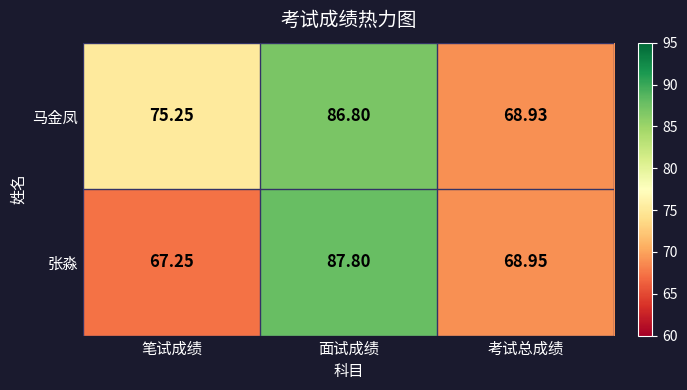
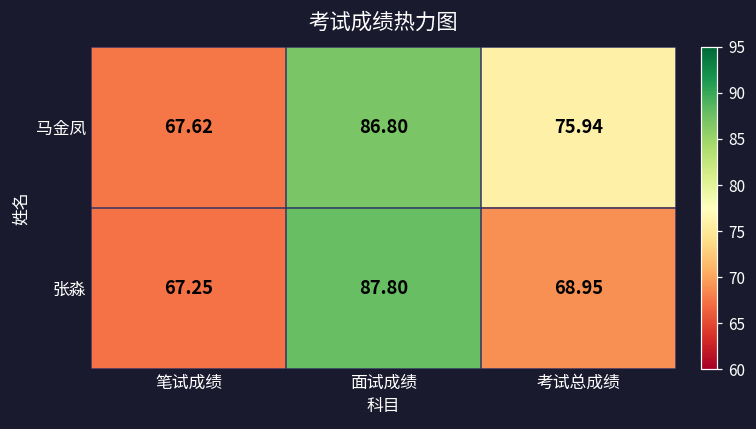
马金凤, 笔试成绩: 75.25 -> 67.62
马金凤, 考试总成绩: 68.93 -> 75.94
